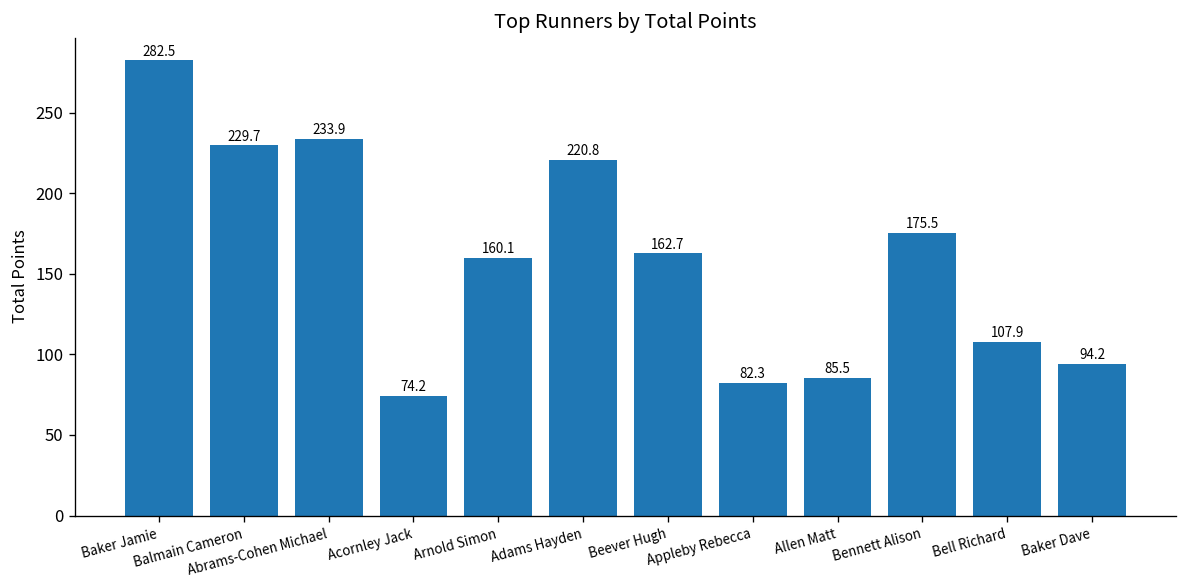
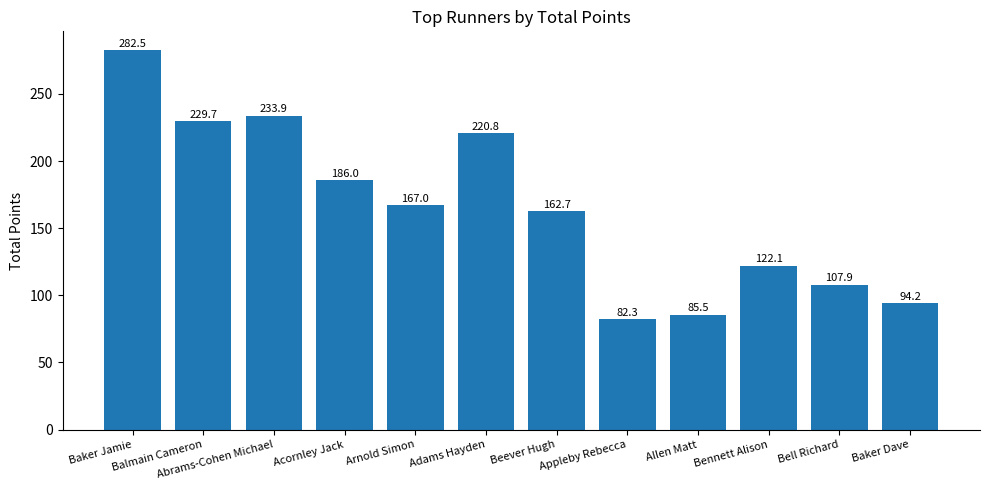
Acornley Jack: 74.2 -> 186.0
Arnold Simon: 160.1 -> 167.0
Bennett Alison: 175.5 -> 122.1
